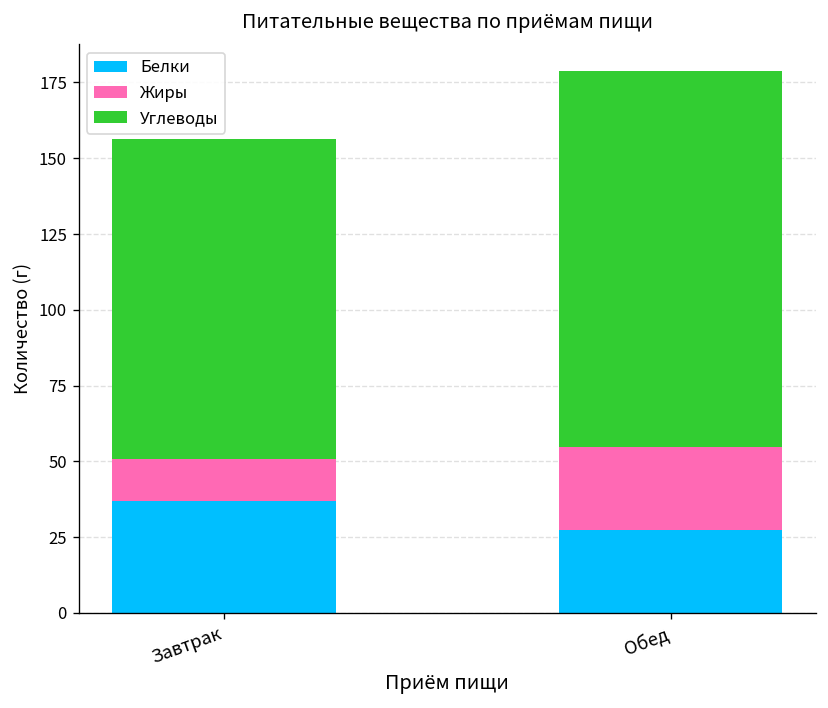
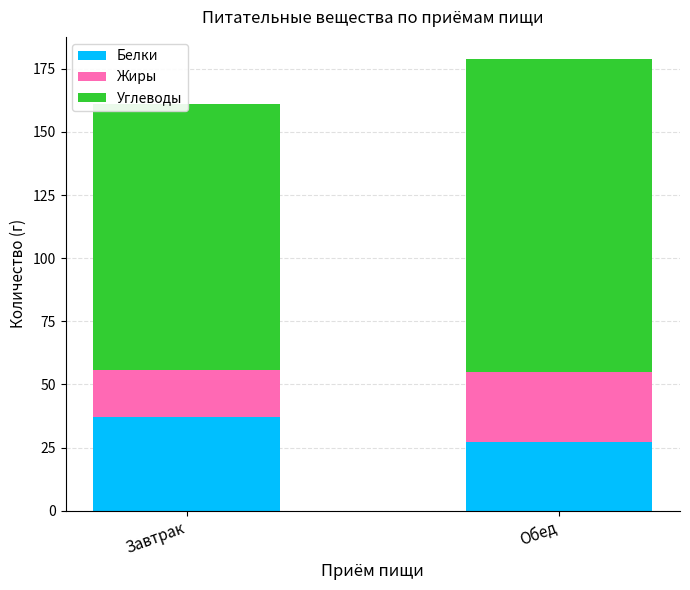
Жиры, Завтрак: 14 -> 19
